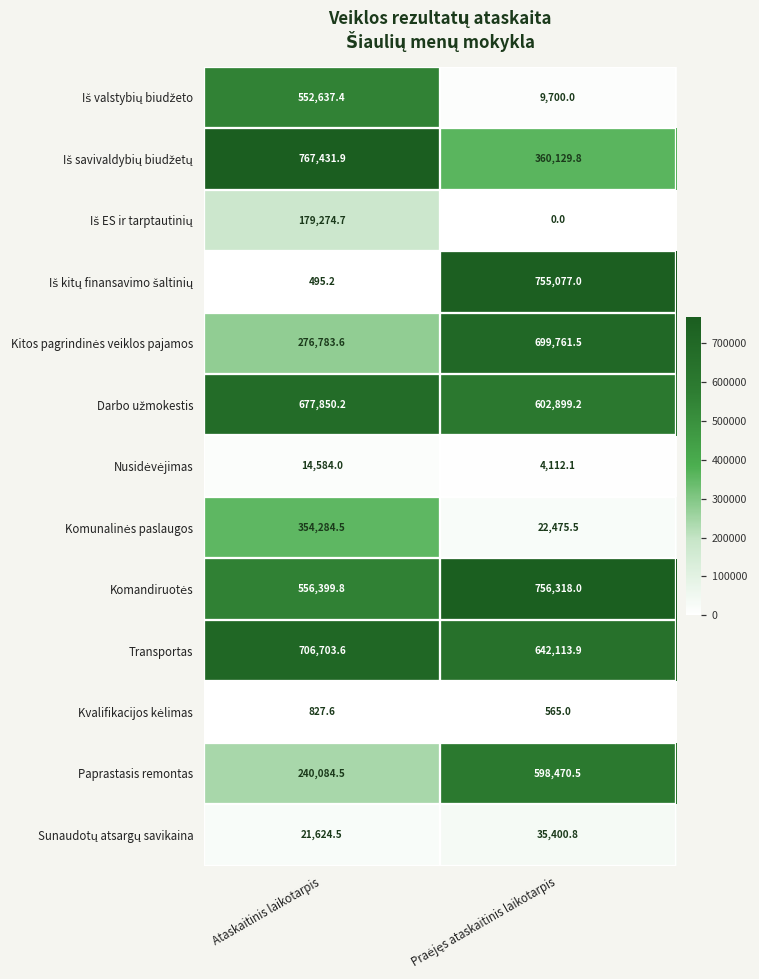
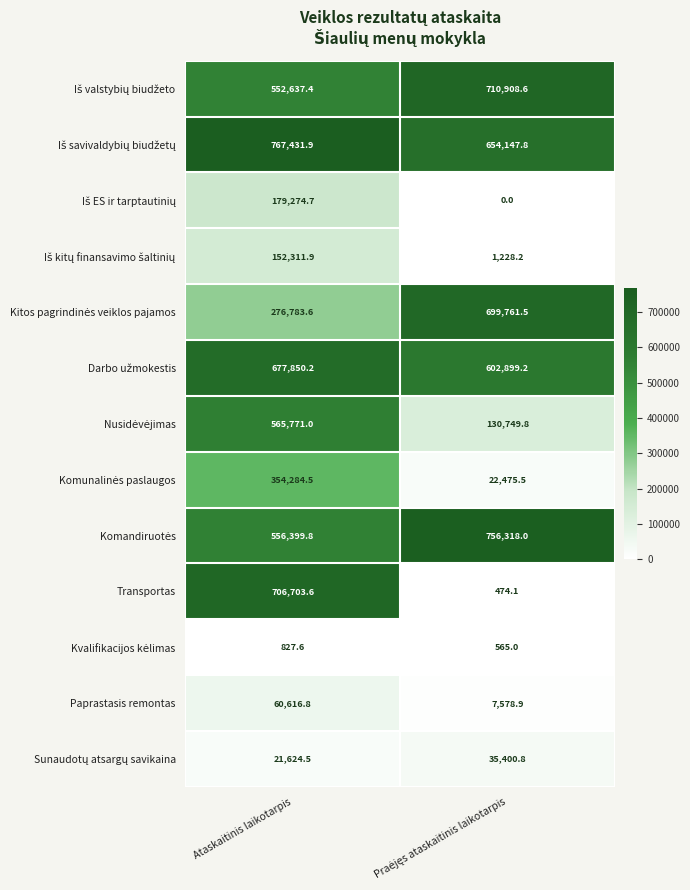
Iš valstybių biudžeto, Praėjęs ataskaitinis laikotarpis: 9,700.0 -> 710,908.6
Iš savivaldybių biudžetų, Praėjęs ataskaitinis laikotarpis: 360,129.8 -> 654,147.8
Iš kitų finansavimo šaltinių, Ataskaitinis laikotarpis: 495.2 -> 152,311.9
Iš kitų finansavimo šaltinių, Praėjęs ataskaitinis laikotarpis: 755,077.0 -> 1,228.2
Nusidėvėjimas, Ataskaitinis laikotarpis: 14,584.0 -> 565,771.0
Nusidėvėjimas, Praėjęs ataskaitinis laikotarpis: 4,112.1 -> 130,749.8
Transportas, Praėjęs ataskaitinis laikotarpis: 642,113.9 -> 474.1
Paprastasis remontas, Ataskaitinis laikotarpis: 240,084.5 -> 60,616.8
Paprastasis remontas, Praėjęs ataskaitinis laikotarpis: 598,470.5 -> 7,578.9
